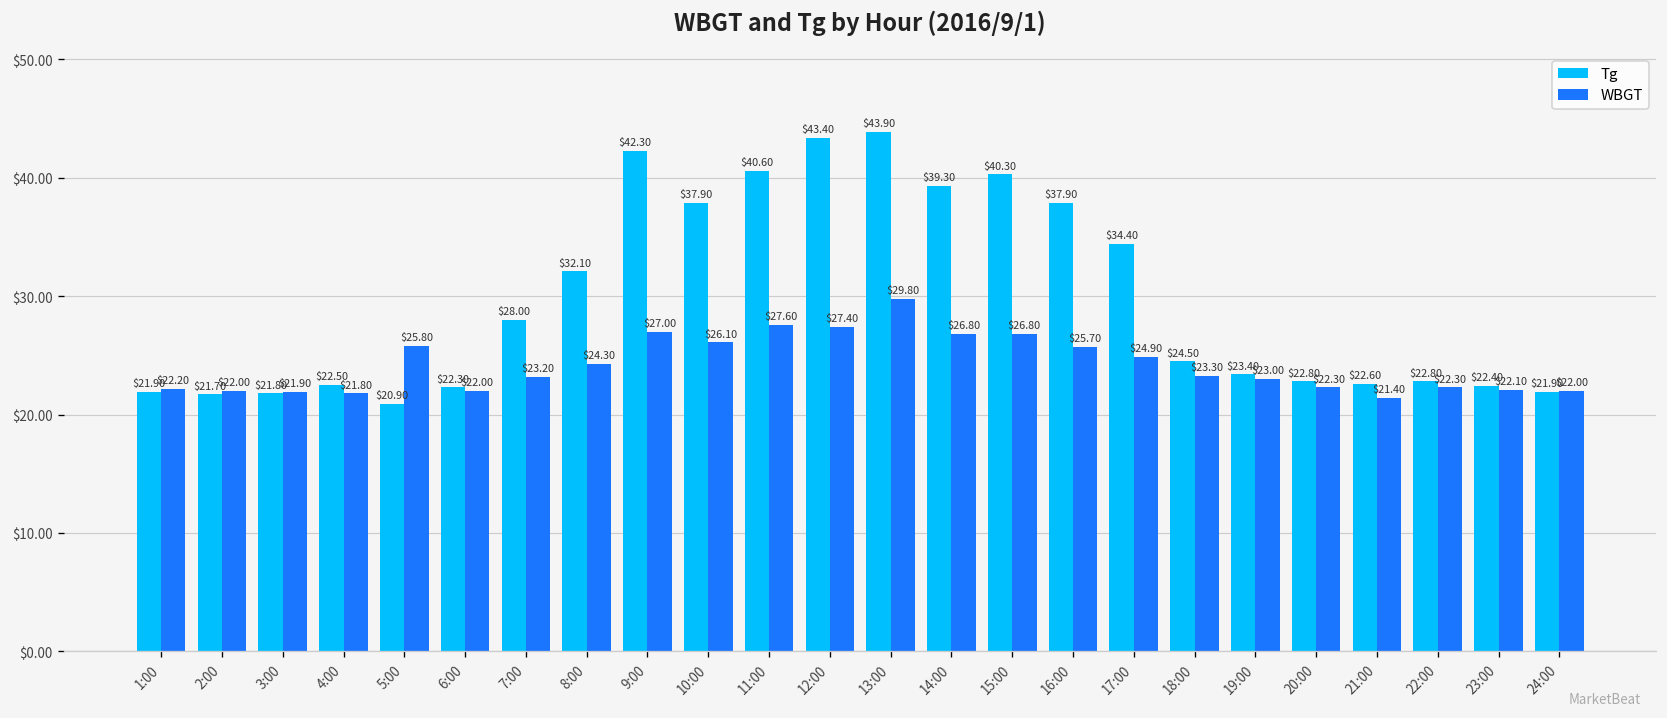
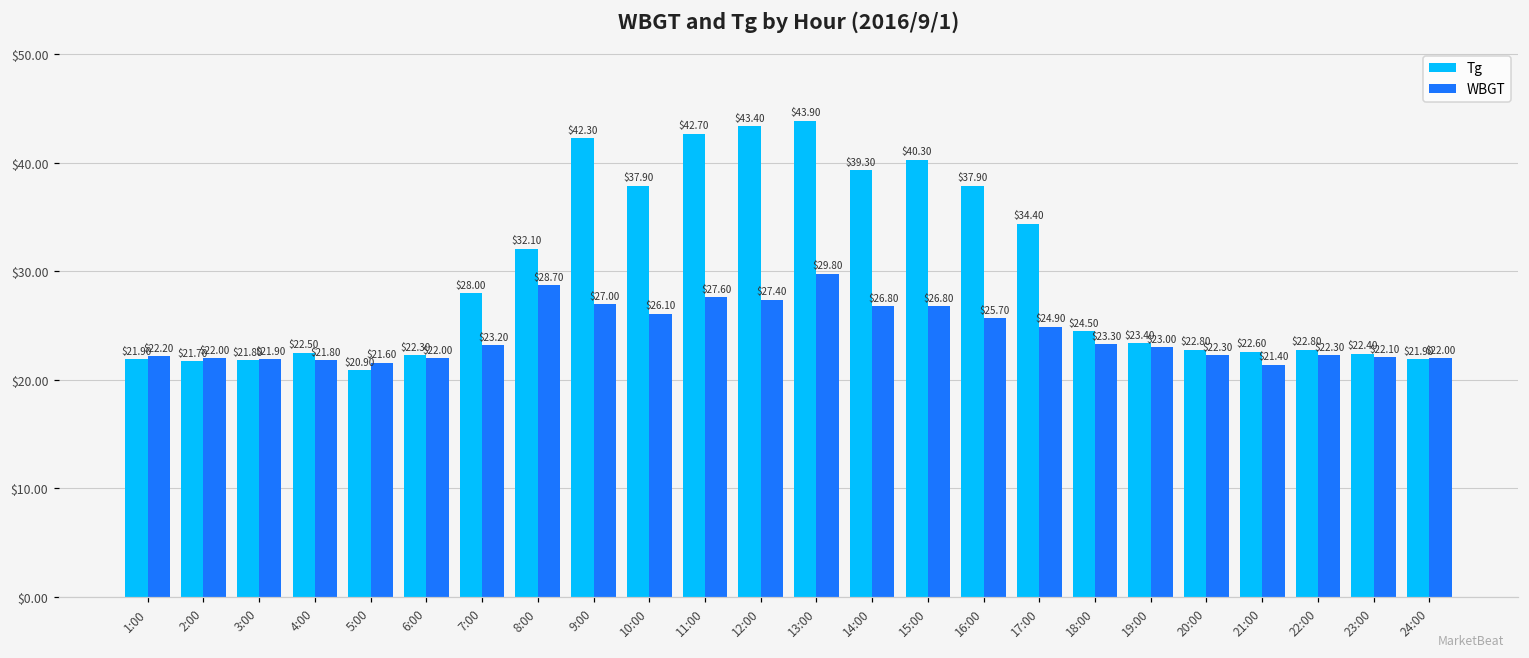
WBGT, 5:00: $25.80 -> $21.60
WBGT, 8:00: $24.30 -> $28.70
Tg, 11:00: $40.60 -> $42.70
